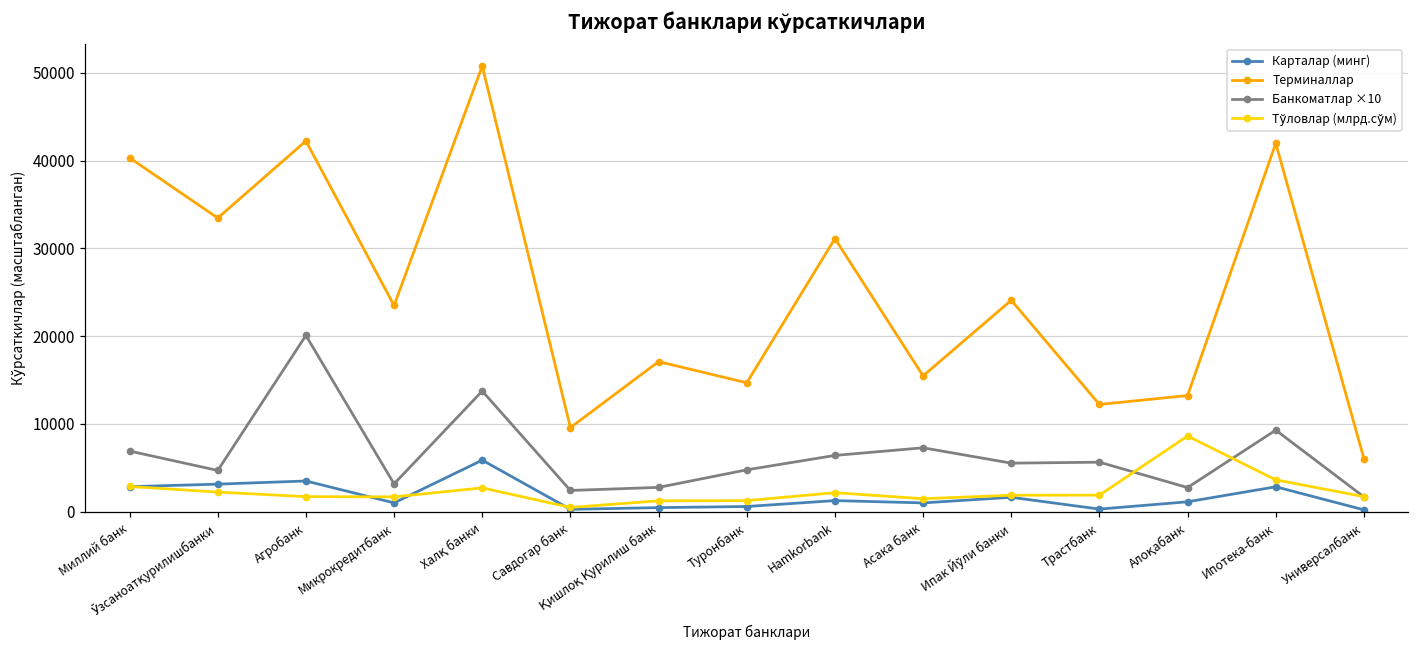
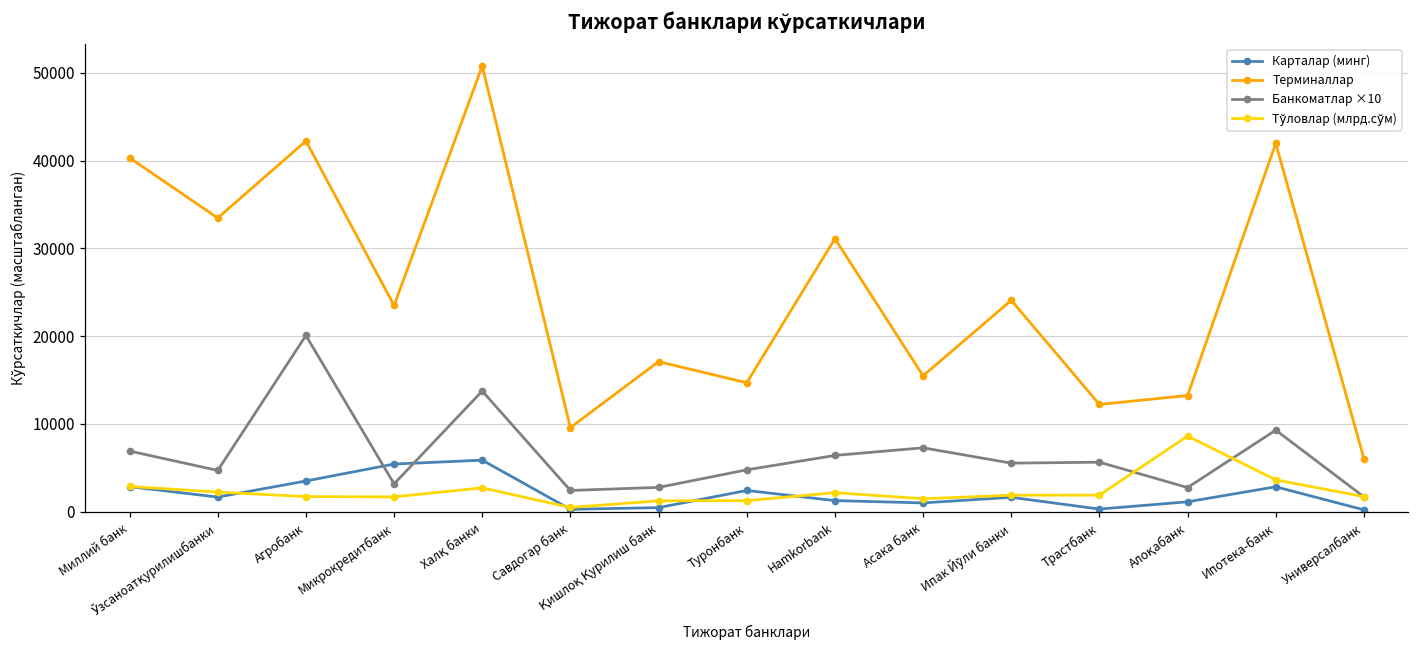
Карталар (минг), Ўзсаноатқурилишбанки: 3000 -> 2000
Карталар (минг), Микрокредитбанк: 1000 -> 5000
Карталар (минг), Туронбанк: 1000 -> 2000
